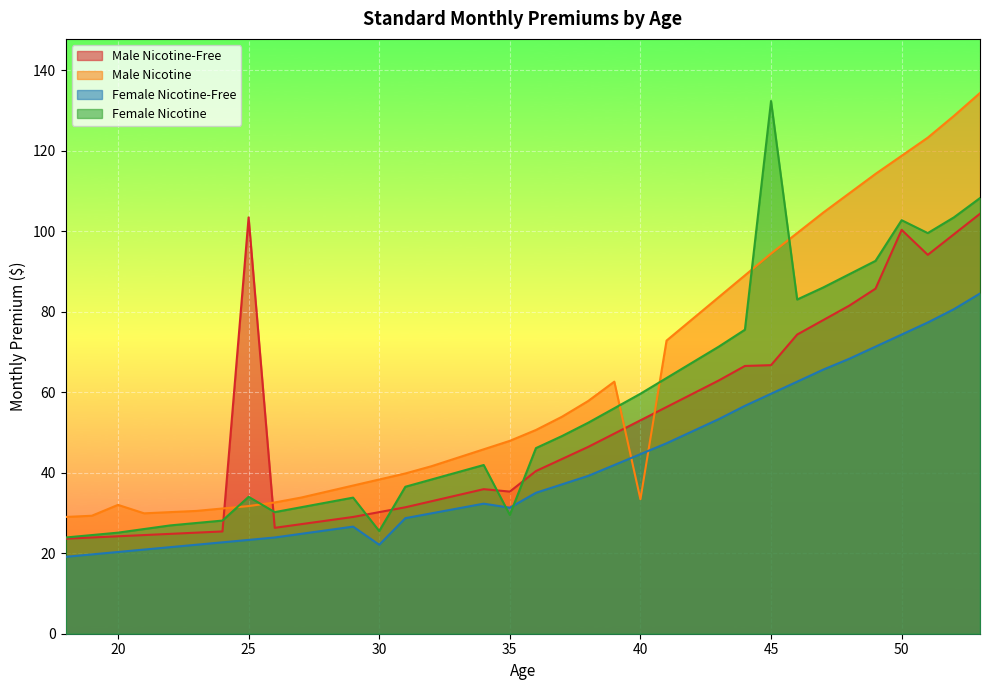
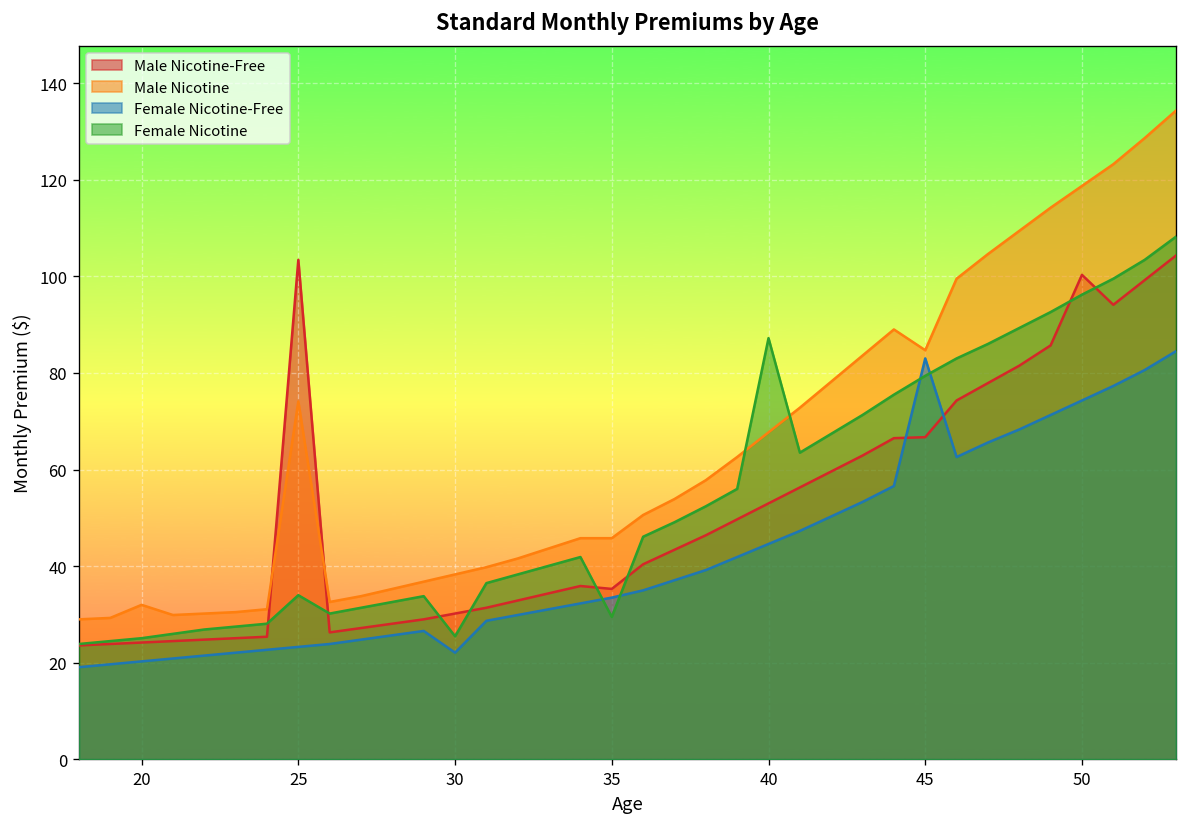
Male Nicotine, 25: 32 -> 74
Male Nicotine, 35: 48 -> 46
Female Nicotine-Free, 35: 31 -> 34
Male Nicotine, 40: 33 -> 68
Female Nicotine, 40: 60 -> 87
Male Nicotine, 45: 94 -> 85
Female Nicotine-Free, 45: 60 -> 83
Female Nicotine, 45: 132 -> 79
Female Nicotine, 50: 103 -> 96
